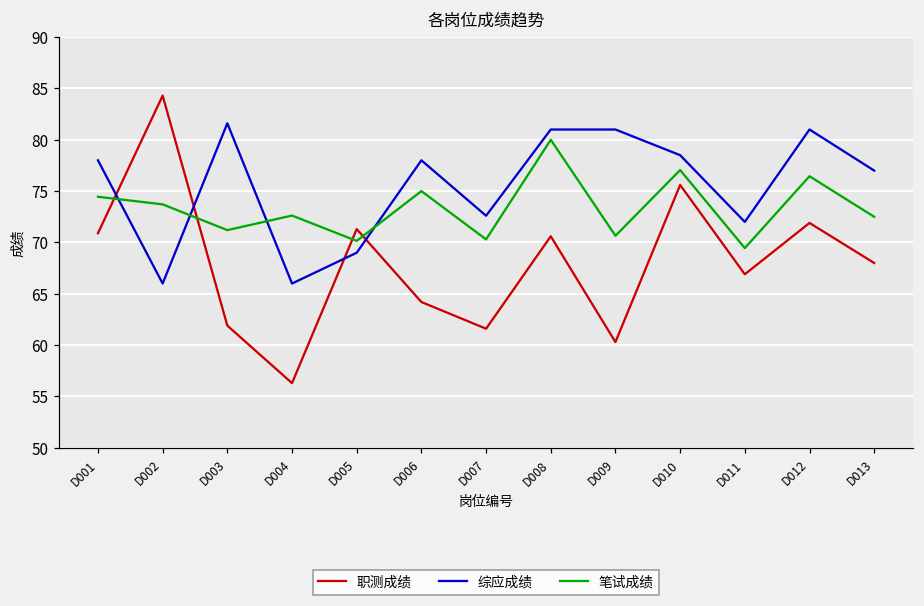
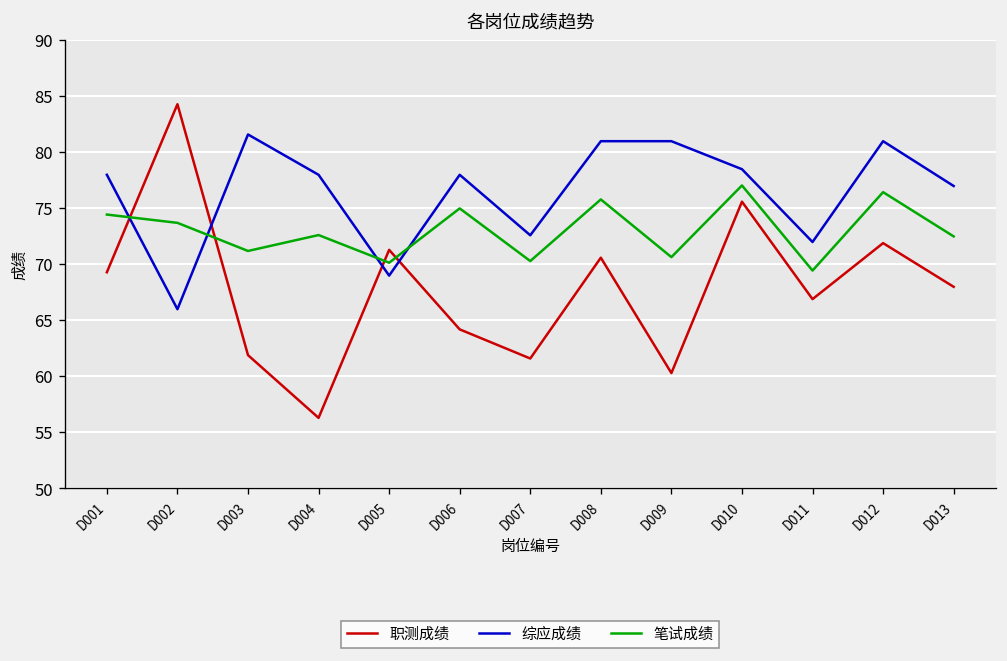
职测成绩, D001: 71 -> 69
综应成绩, D004: 66 -> 78
笔试成绩, D008: 80 -> 76
